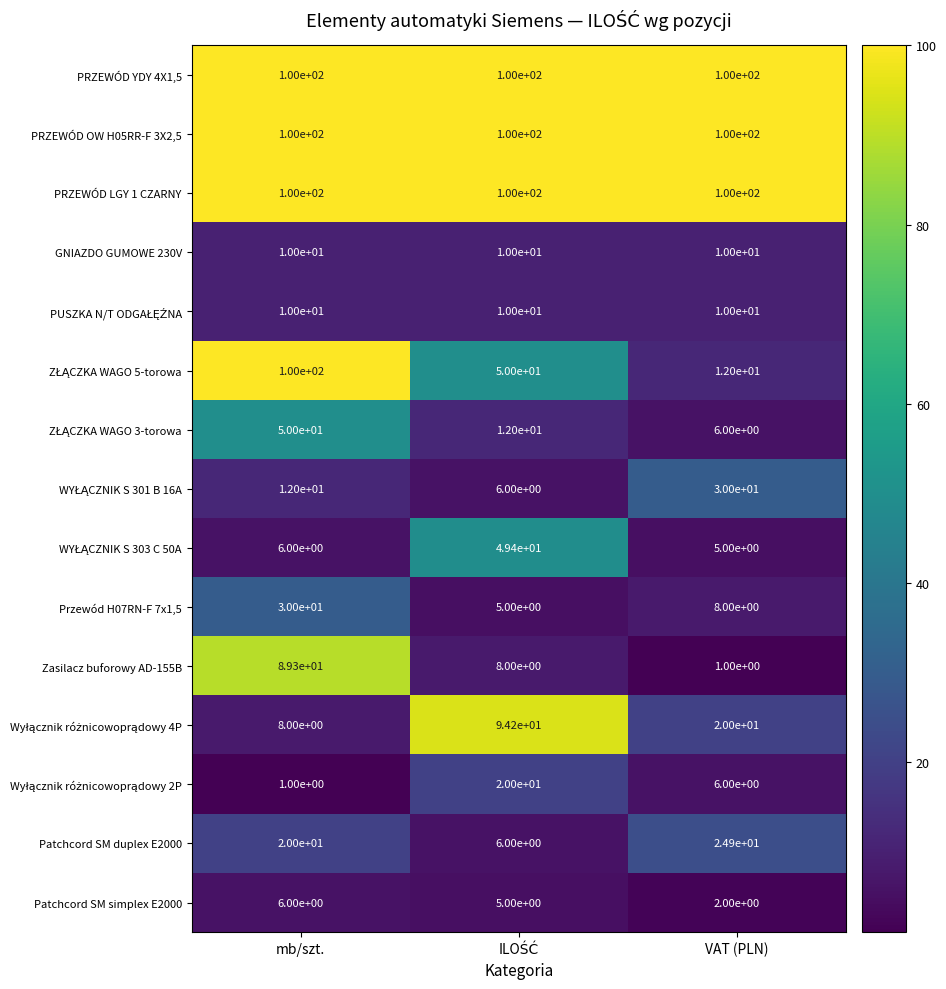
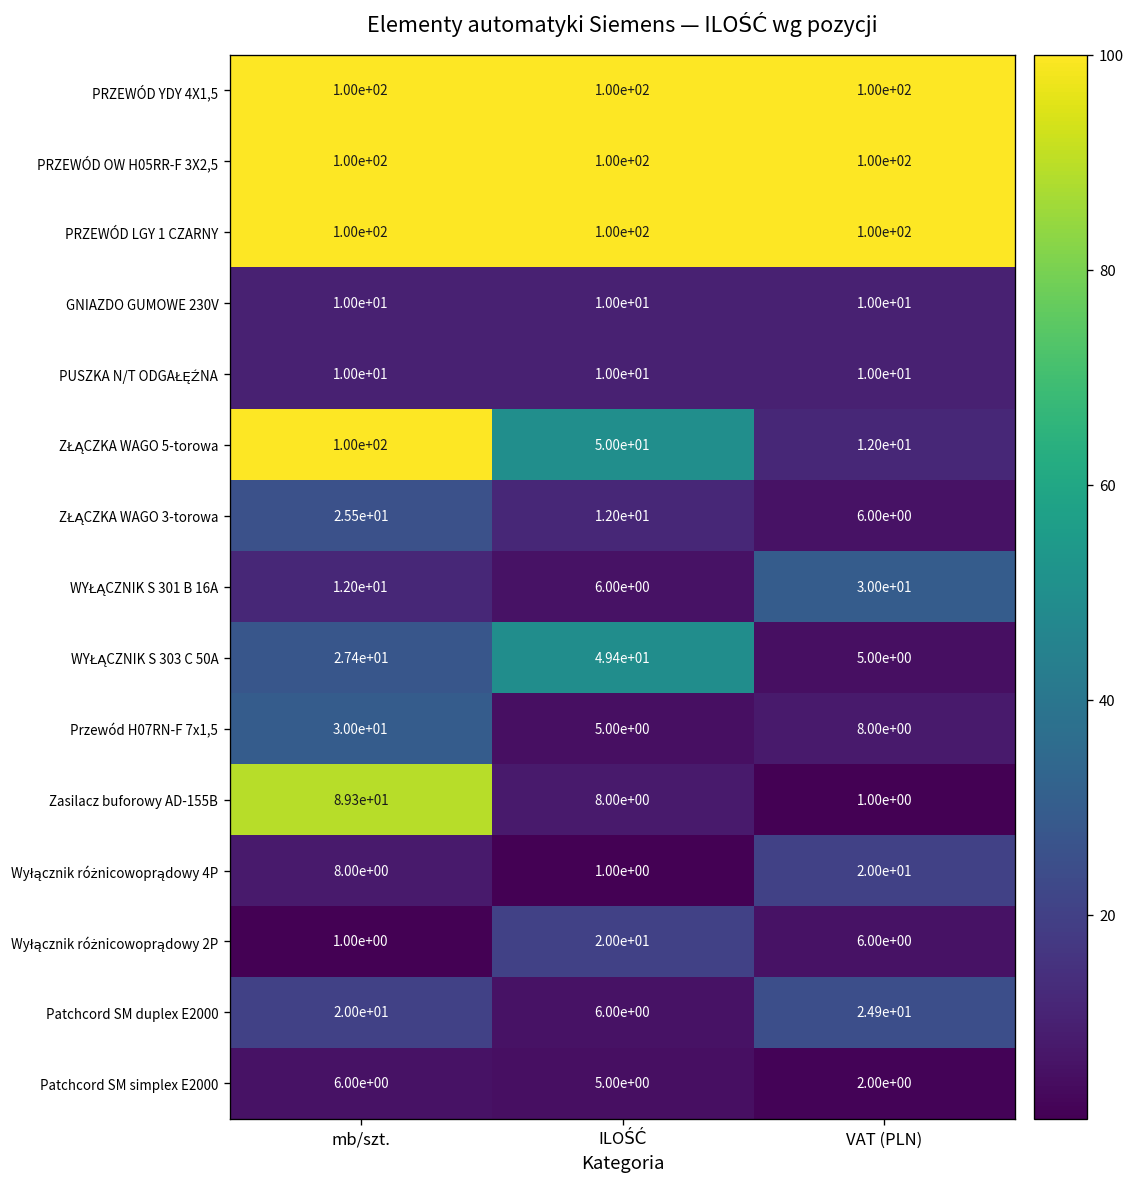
ZŁĄCZKA WAGO 3-torowa, mb/szt.: 5.00e+01 -> 2.55e+01
WYŁĄCZNIK S 303 C 50A, mb/szt.: 6.00e+00 -> 2.74e+01
Wyłącznik różnicowoprądowy 4P, ILOŚĆ: 9.42e+01 -> 1.00e+00
